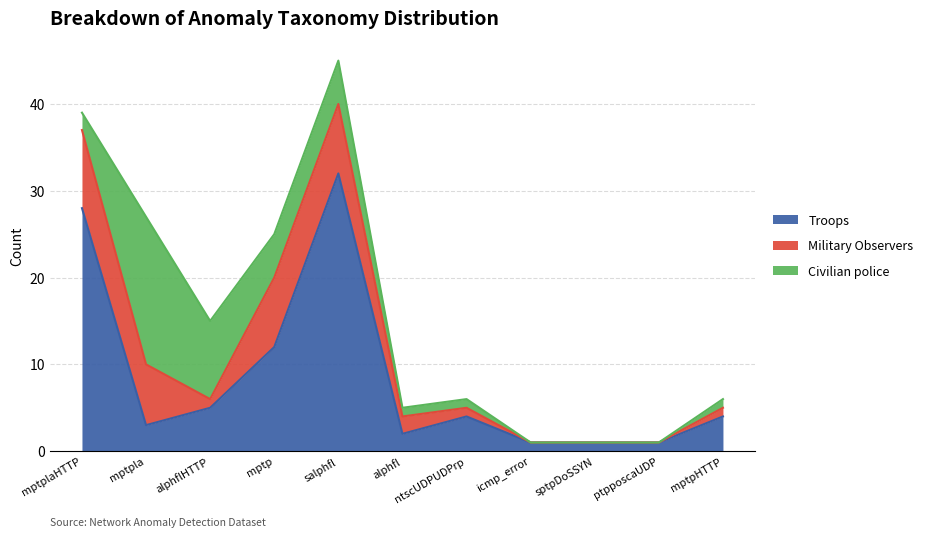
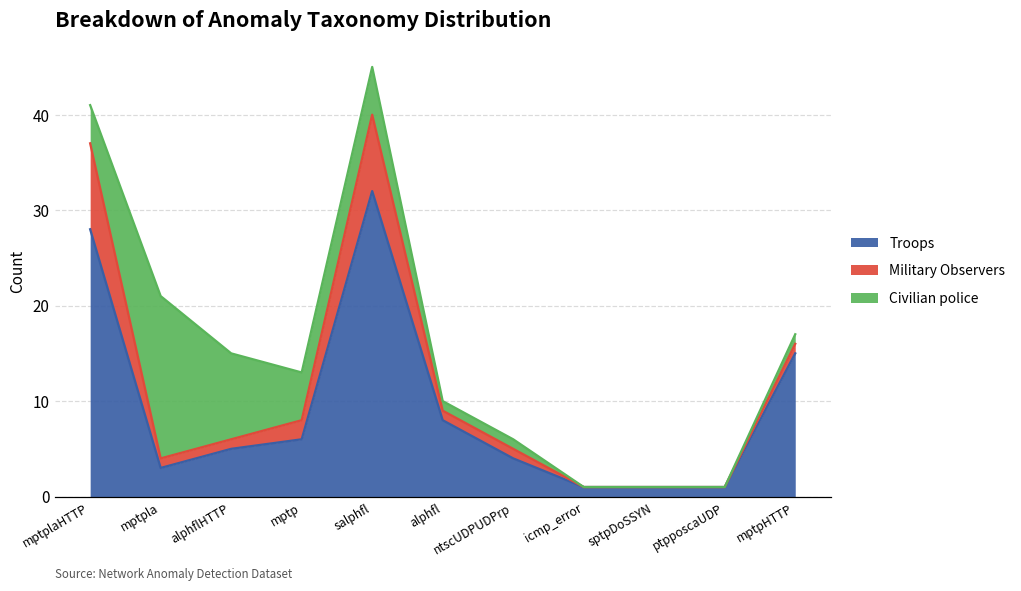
Civilian police, mptplaHTTP: 2 -> 4
Military Observers, mptpla: 7 -> 1
Troops, mptp: 12 -> 6
Military Observers, mptp: 8 -> 2
Troops, alphfl: 2 -> 8
Military Observers, alphfl: 2 -> 1
Troops, mptpHTTP: 4 -> 15
